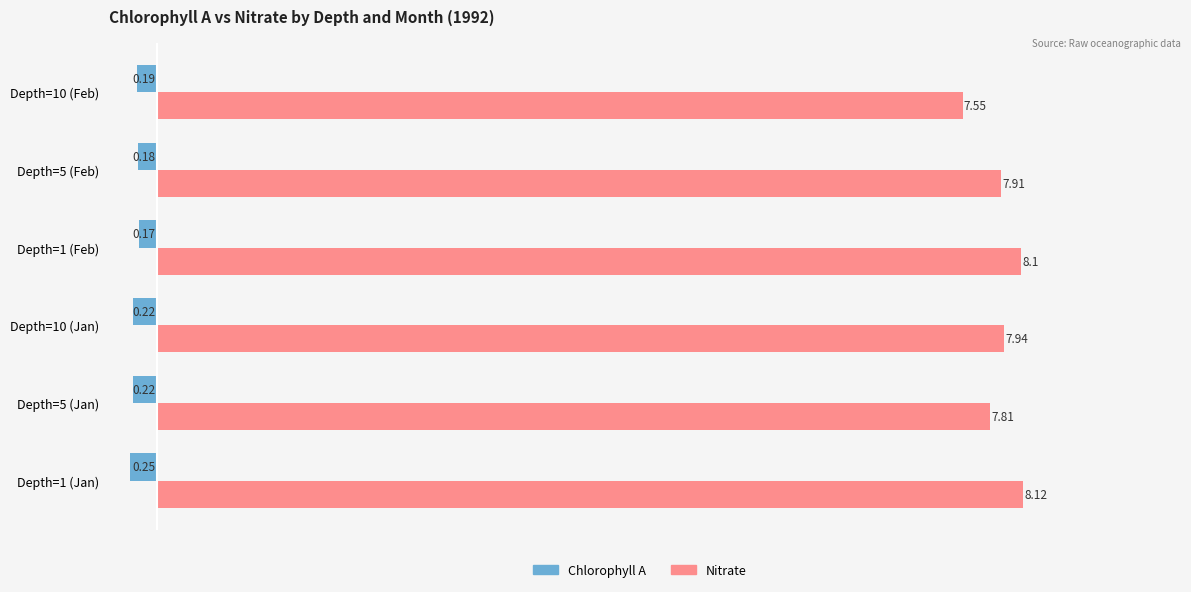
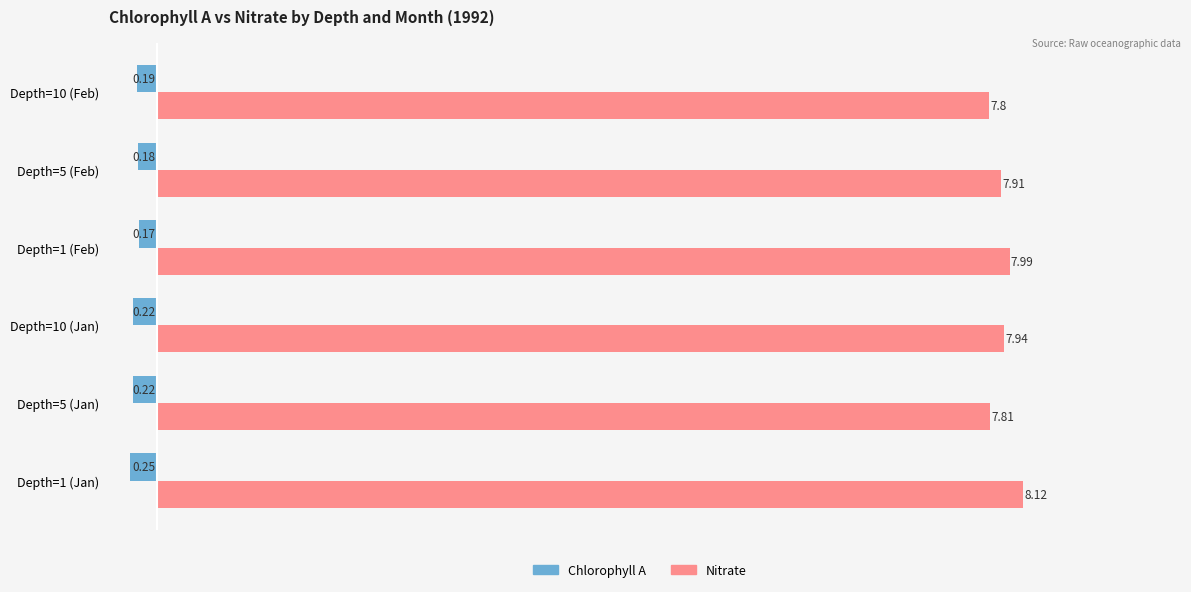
Nitrate, Depth=10 (Feb): 7.55 -> 7.8
Nitrate, Depth=1 (Feb): 8.1 -> 7.99
